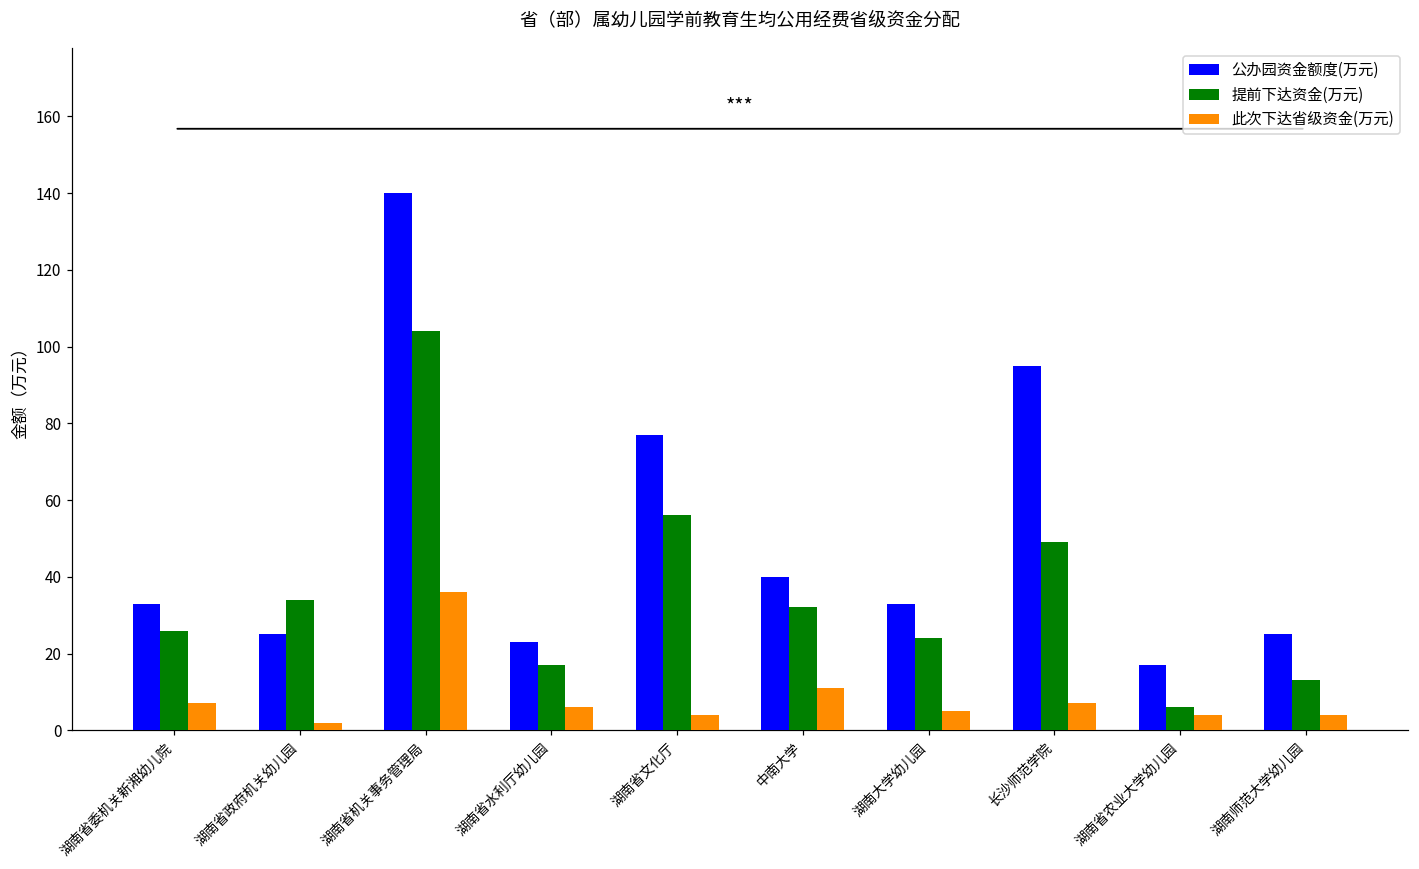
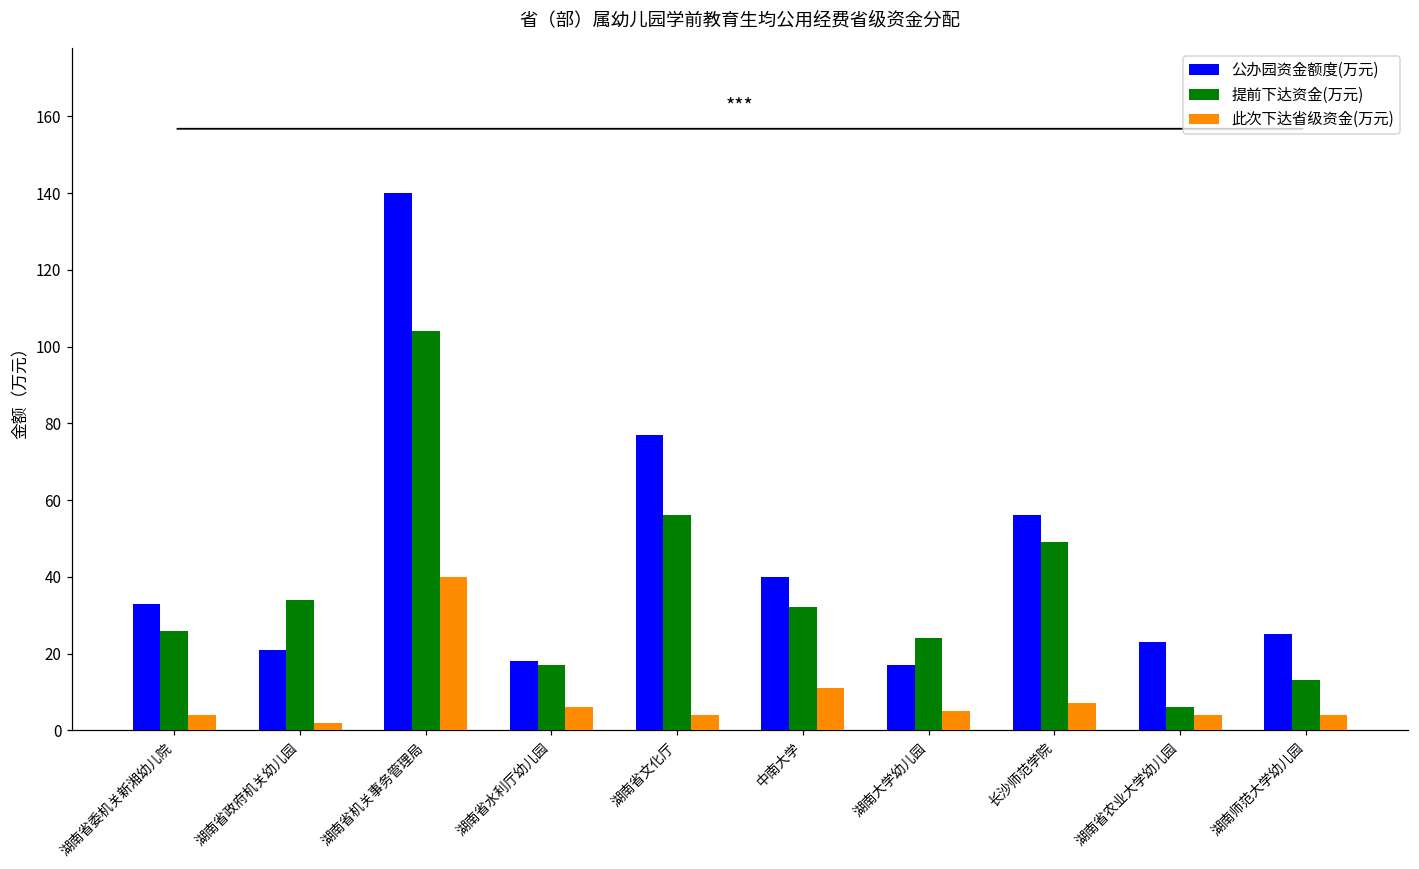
此次下达省级资金(万元), 湖南省委机关新湘幼儿院: 7 -> 4
公办园资金额度(万元), 湖南省政府机关幼儿园: 25 -> 21
此次下达省级资金(万元), 湖南省机关事务管理局: 36 -> 40
公办园资金额度(万元), 湖南省水利厅幼儿园: 23 -> 18
公办园资金额度(万元), 湖南大学幼儿园: 33 -> 17
公办园资金额度(万元), 长沙师范学院: 95 -> 56
公办园资金额度(万元), 湖南省农业大学幼儿园: 17 -> 23
